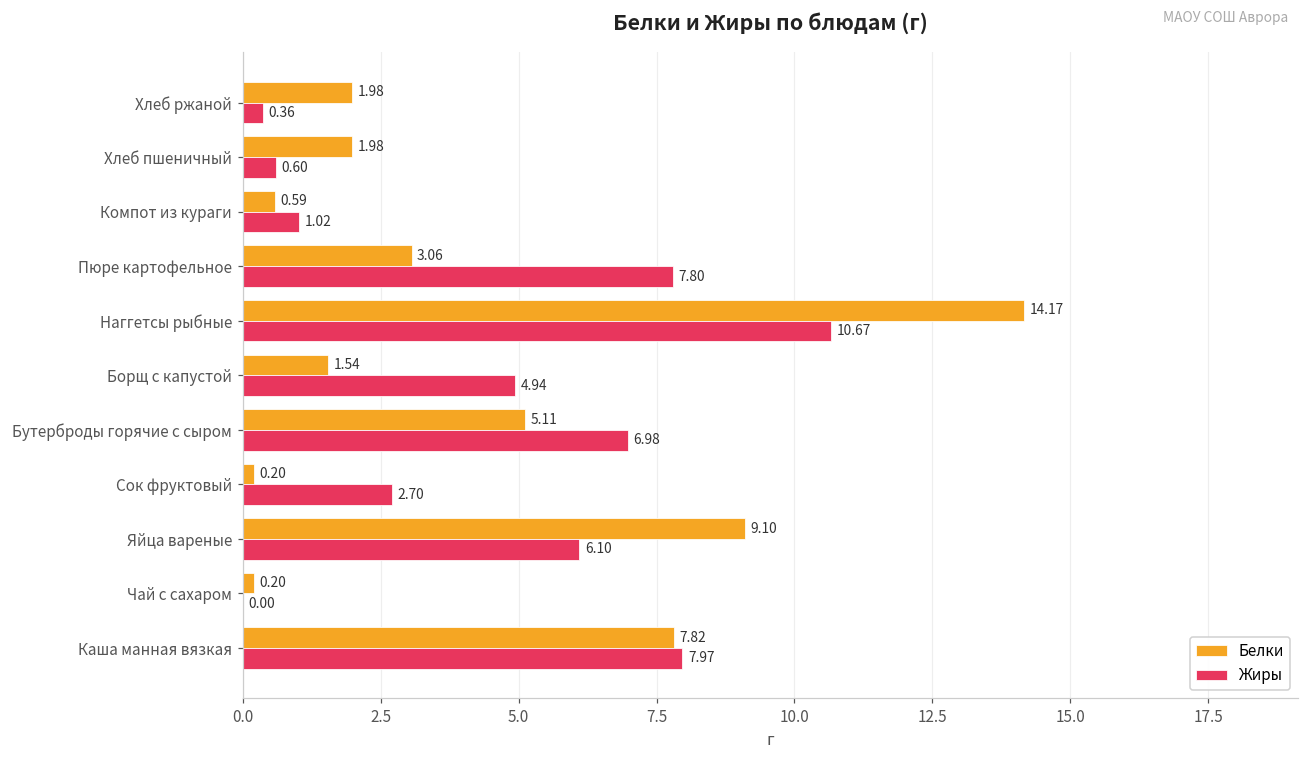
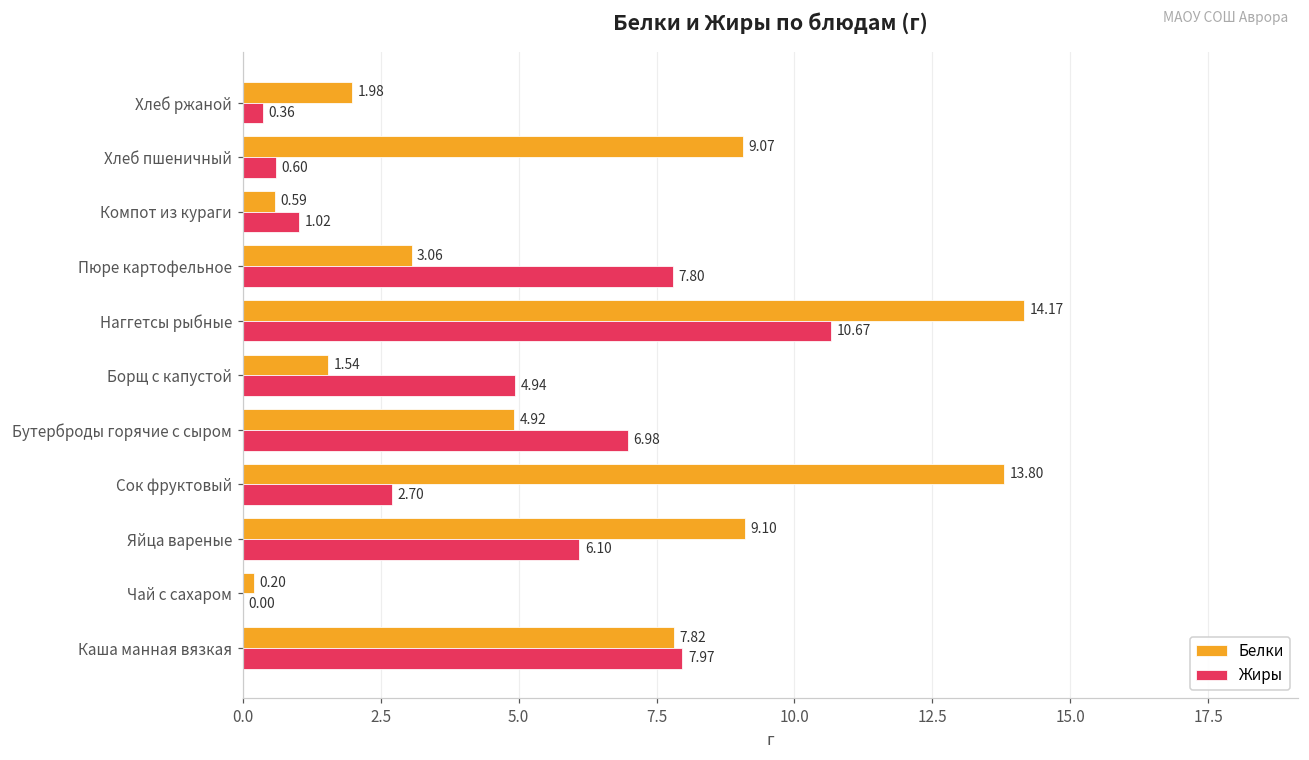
Белки, Хлеб пшеничный: 1.98 -> 9.07
Белки, Бутерброды горячие с сыром: 5.11 -> 4.92
Белки, Сок фруктовый: 0.20 -> 13.80
